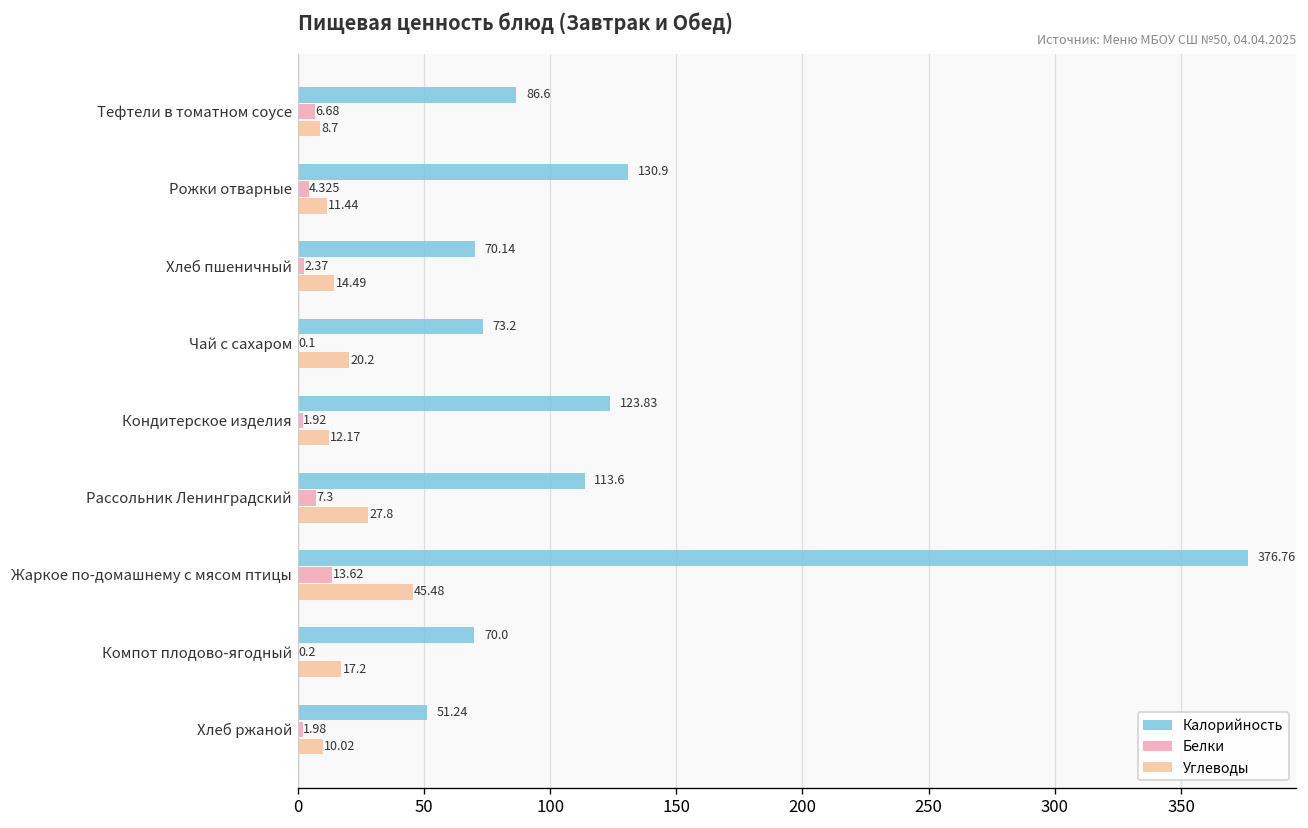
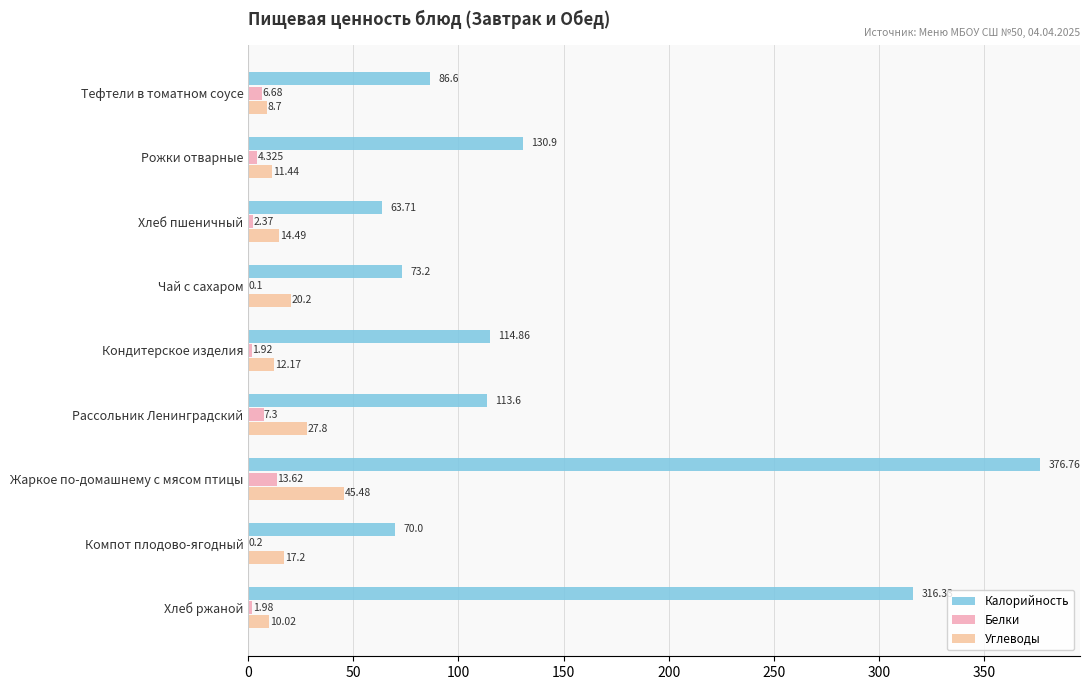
Калорийность, Хлеб пшеничный: 70.14 -> 63.71
Калорийность, Кондитерское изделия: 123.83 -> 114.86
Калорийность, Хлеб ржаной: 51 -> 316
